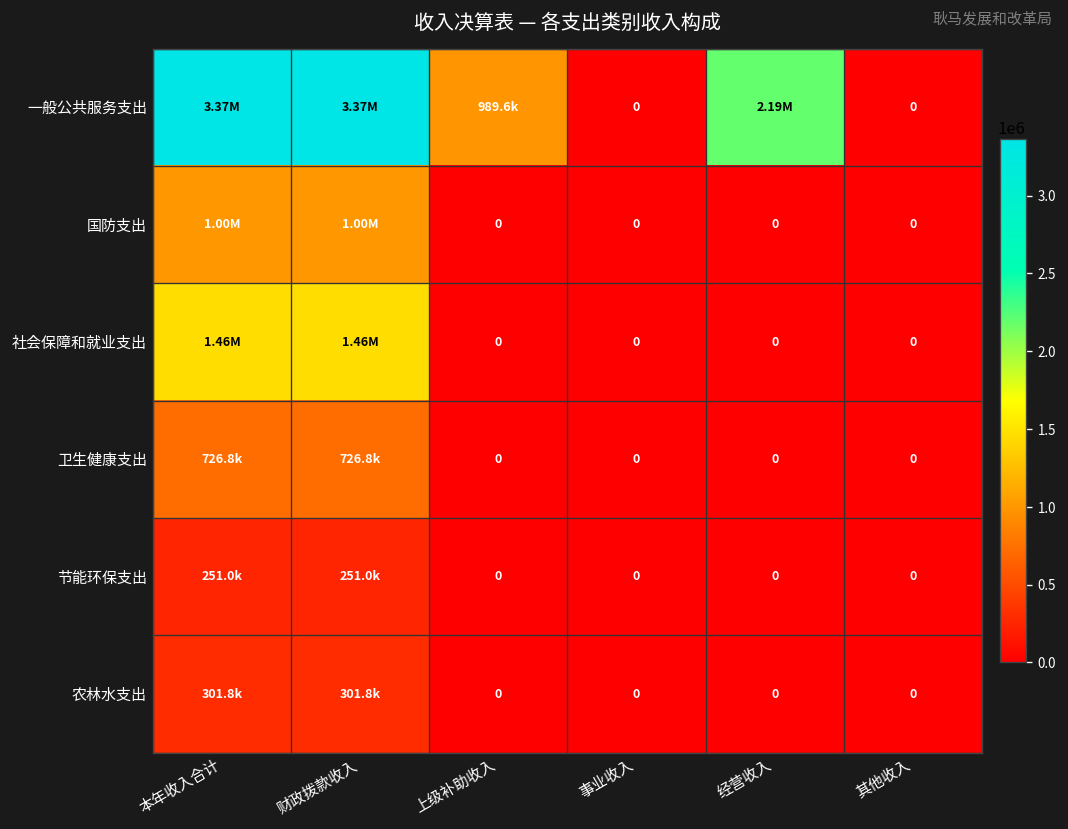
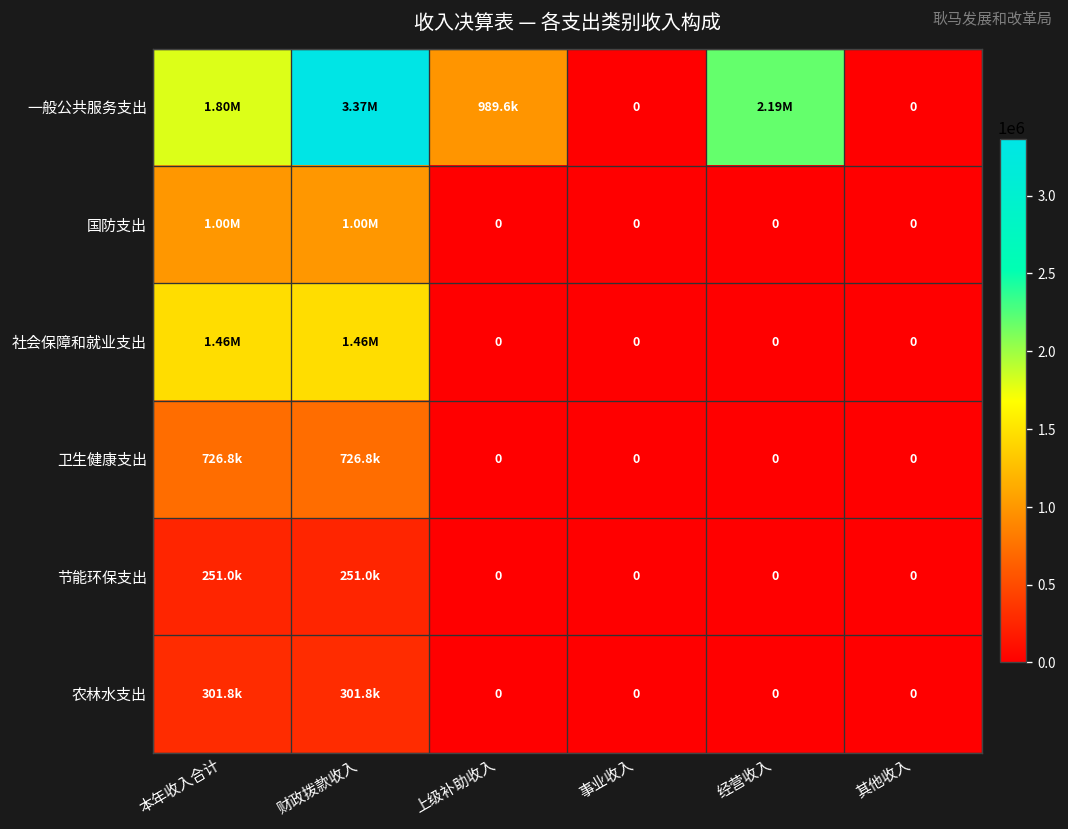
一般公共服务支出, 本年收入合计: 3.37M -> 1.80M
